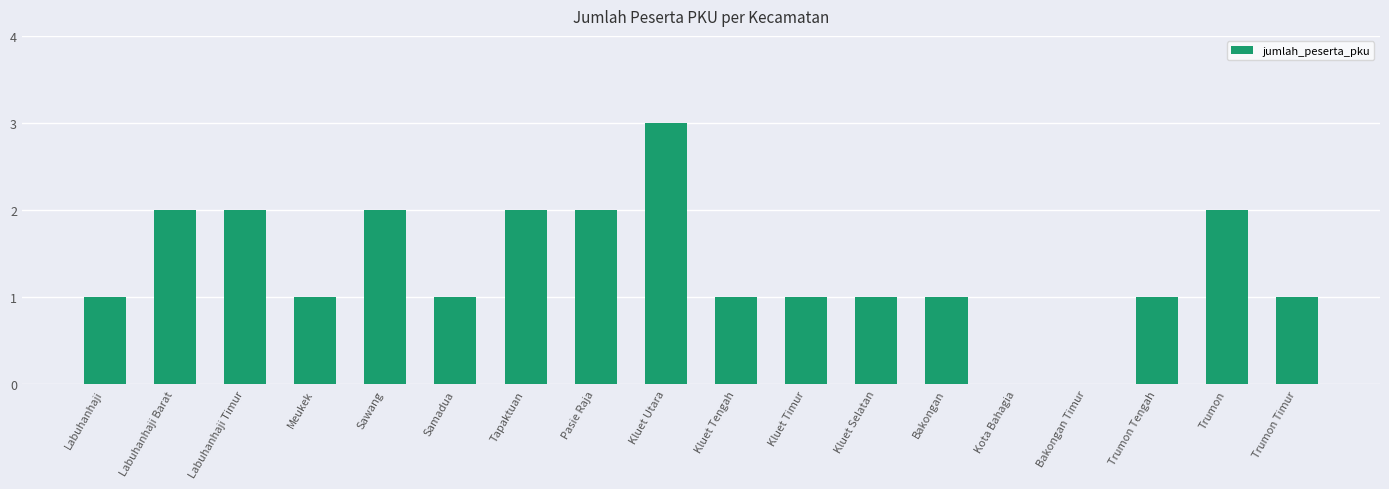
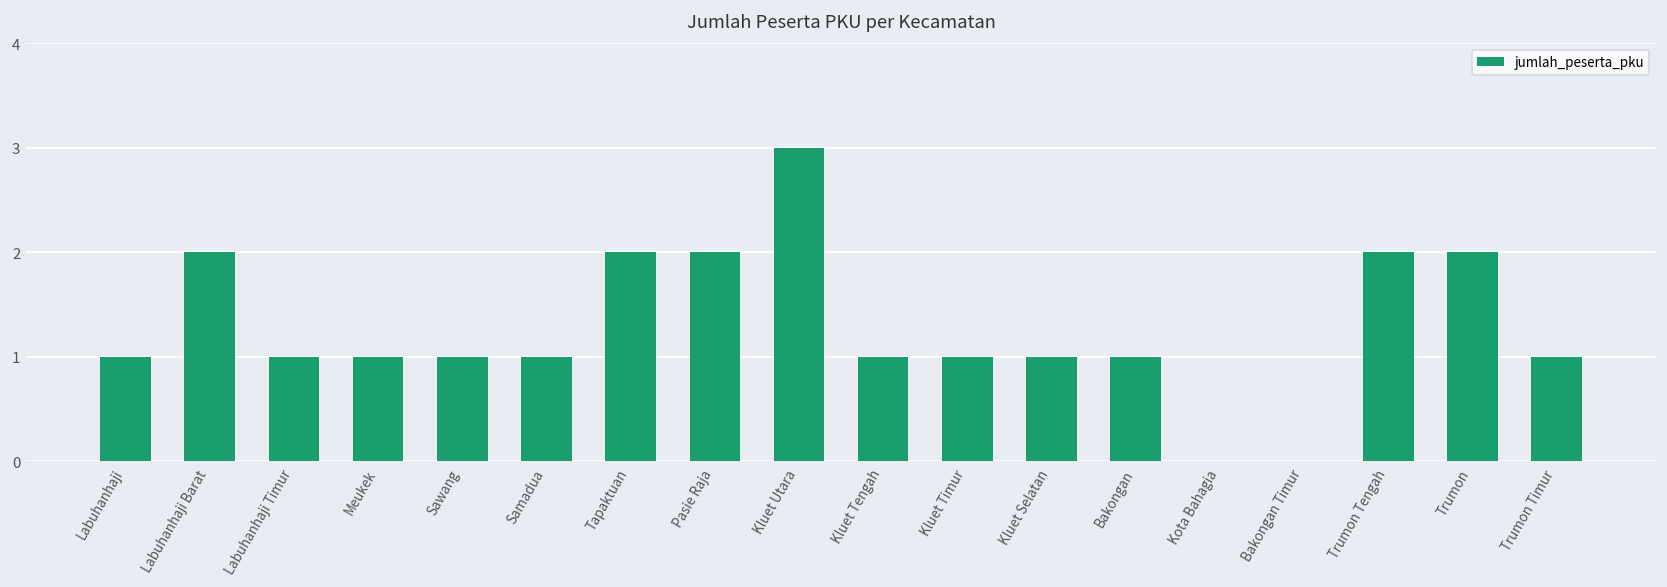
Labuhanhaji Timur: 2 -> 1
Sawang: 2 -> 1
Trumon Tengah: 1 -> 2
